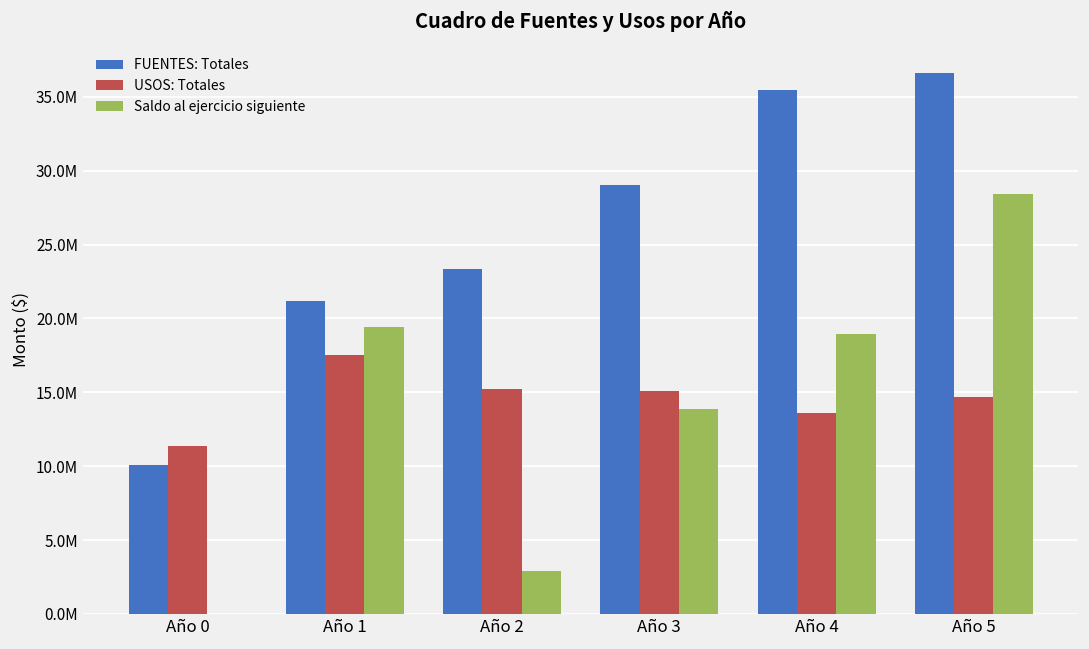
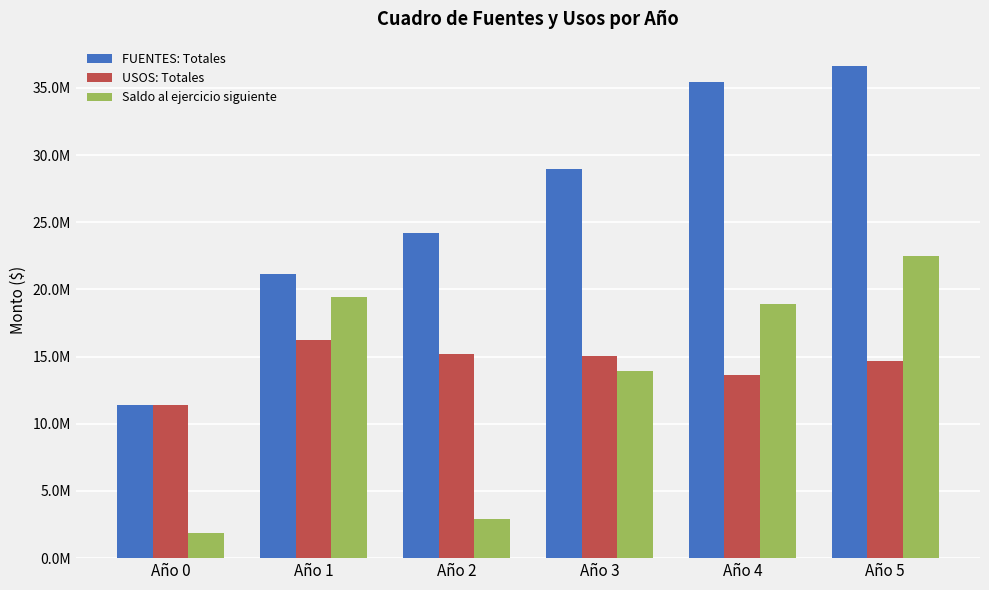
FUENTES: Totales, Año 0: 10100000 -> 11400000
Saldo al ejercicio siguiente, Año 0: 0 -> 1800000
USOS: Totales, Año 1: 17500000 -> 16200000
FUENTES: Totales, Año 2: 23300000 -> 24200000
Saldo al ejercicio siguiente, Año 5: 28400000 -> 22500000
